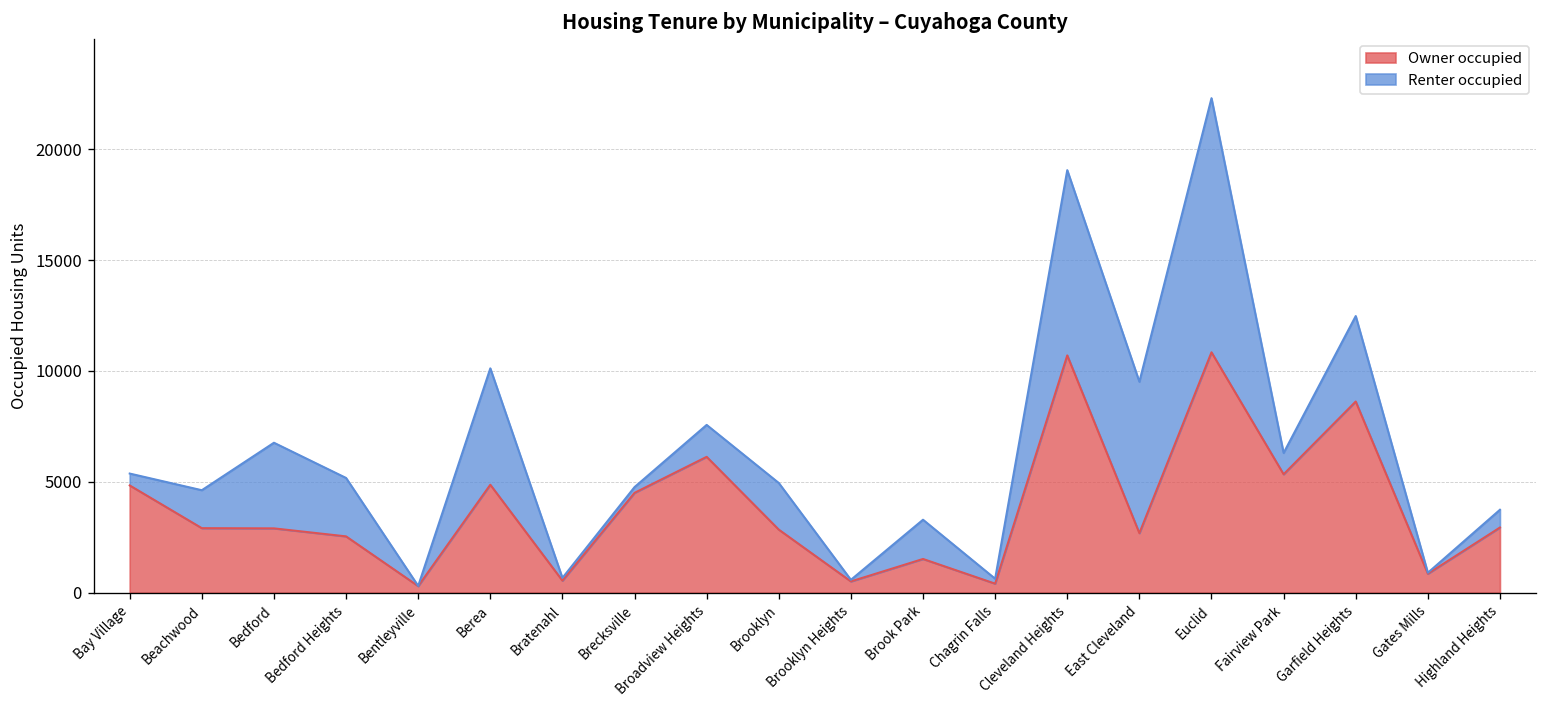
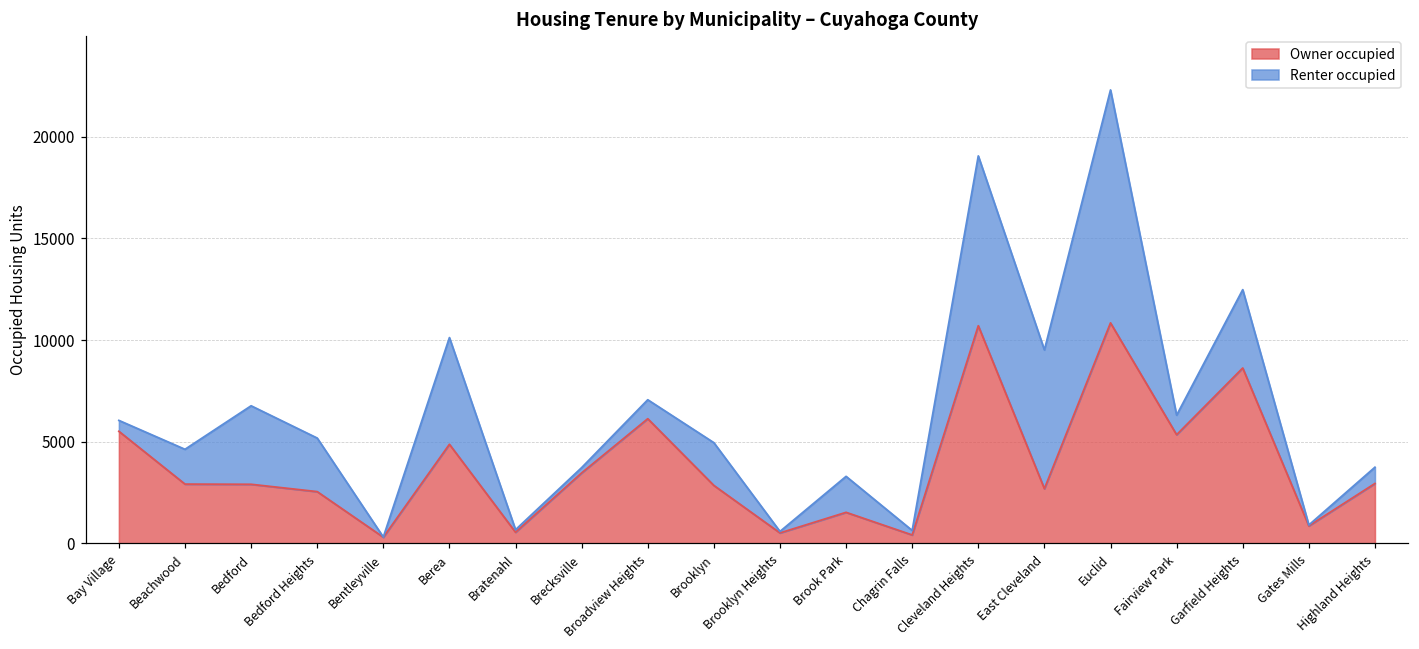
Owner occupied, Bay Village: 4800 -> 5500
Owner occupied, Brecksville: 4500 -> 3500
Renter occupied, Broadview Heights: 1400 -> 900
